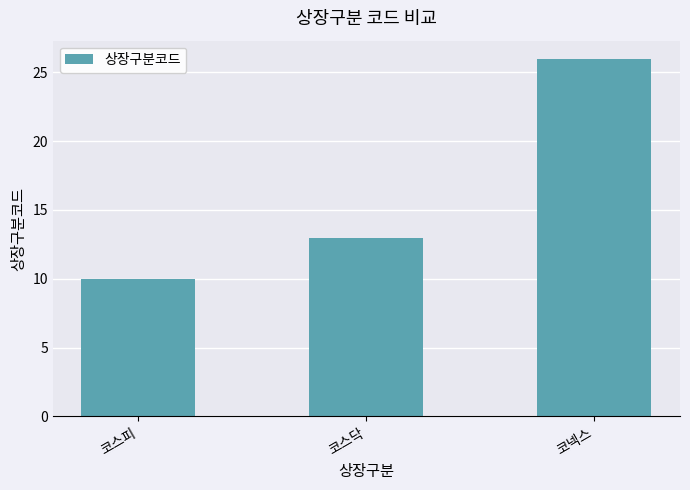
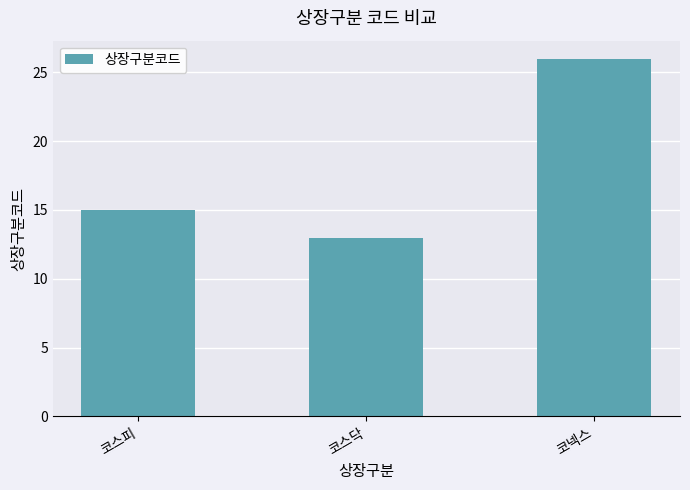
코스피: 10 -> 15
